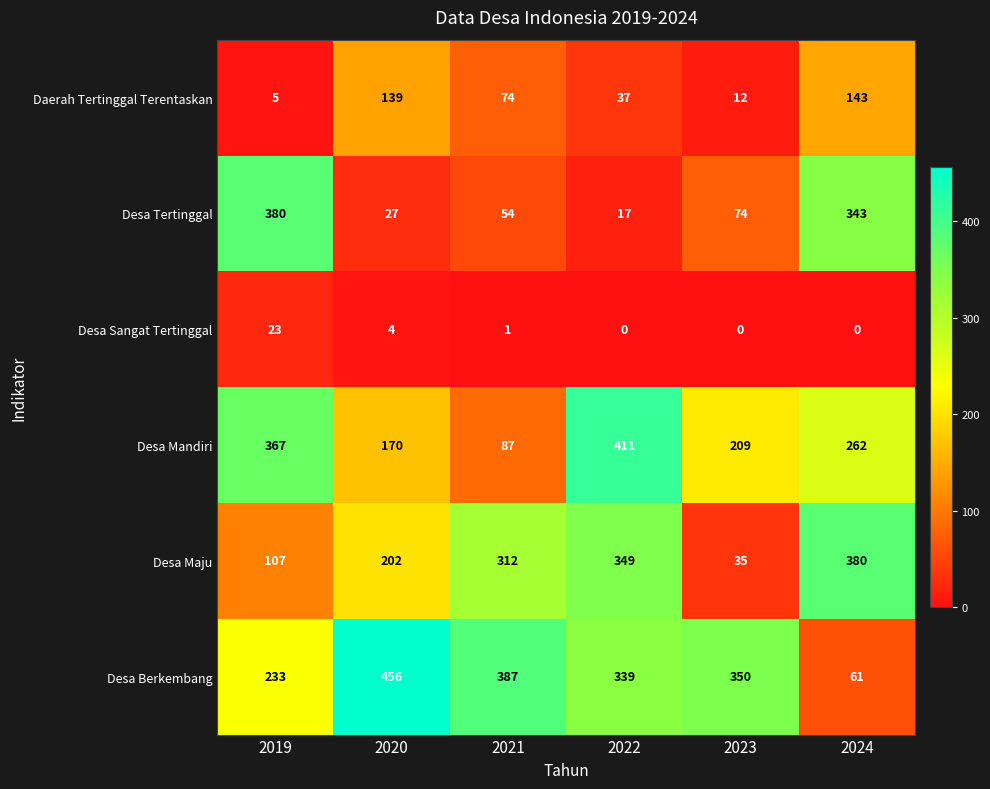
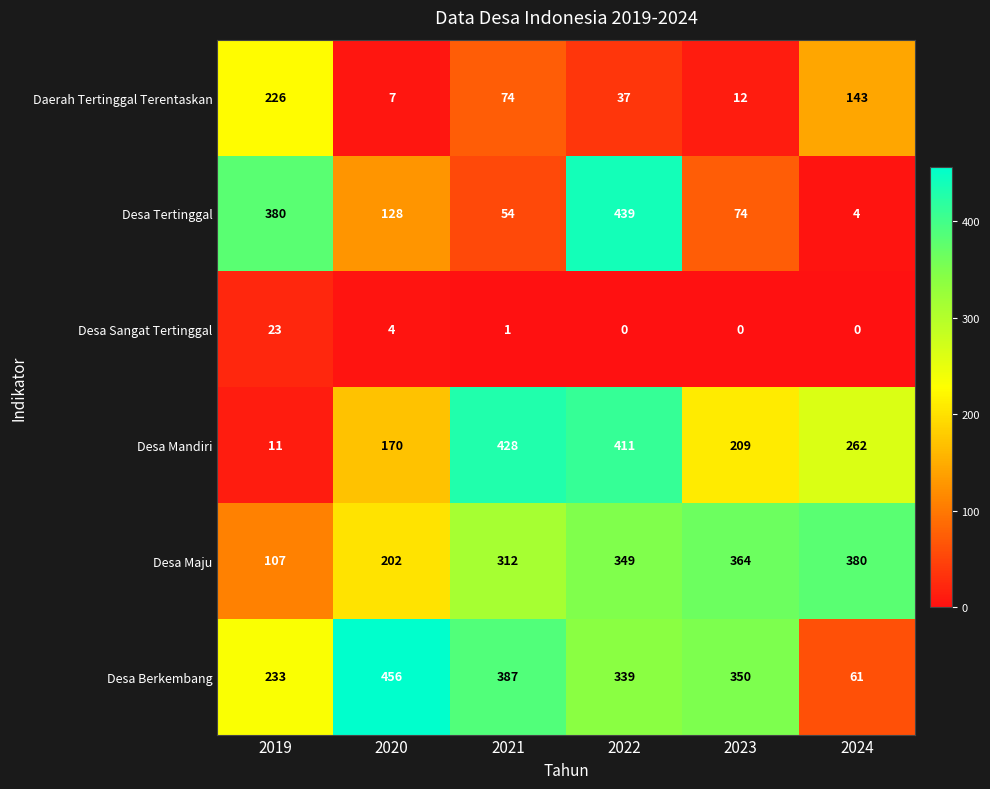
Daerah Tertinggal Terentaskan, 2019: 5 -> 226
Daerah Tertinggal Terentaskan, 2020: 139 -> 7
Desa Tertinggal, 2020: 27 -> 128
Desa Tertinggal, 2022: 17 -> 439
Desa Tertinggal, 2024: 343 -> 4
Desa Mandiri, 2019: 367 -> 11
Desa Mandiri, 2021: 87 -> 428
Desa Maju, 2023: 35 -> 364
